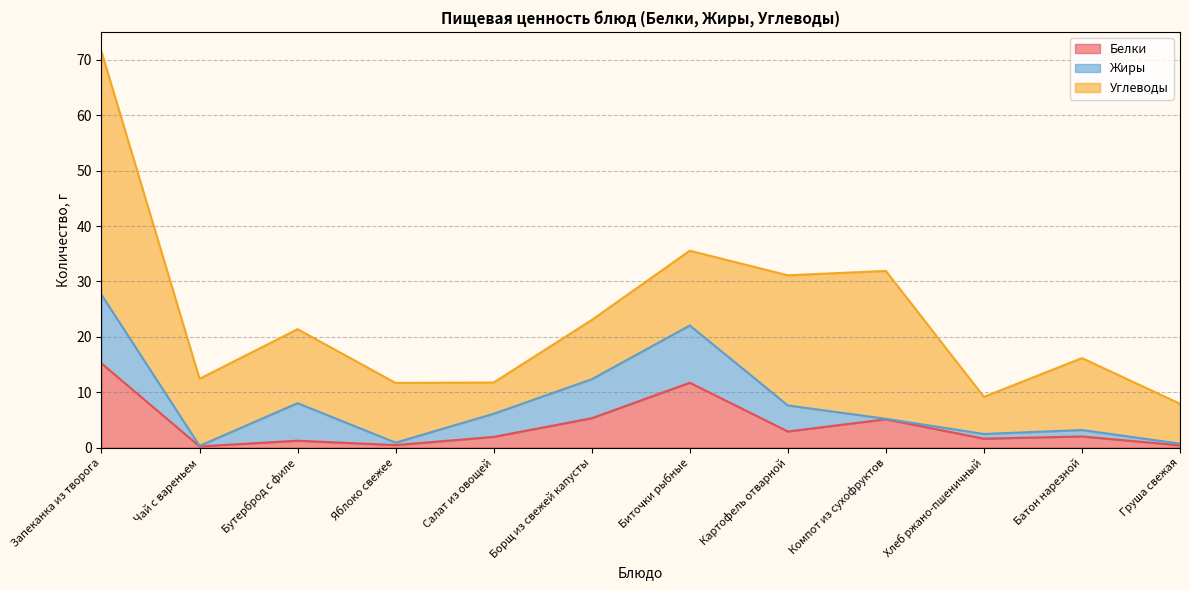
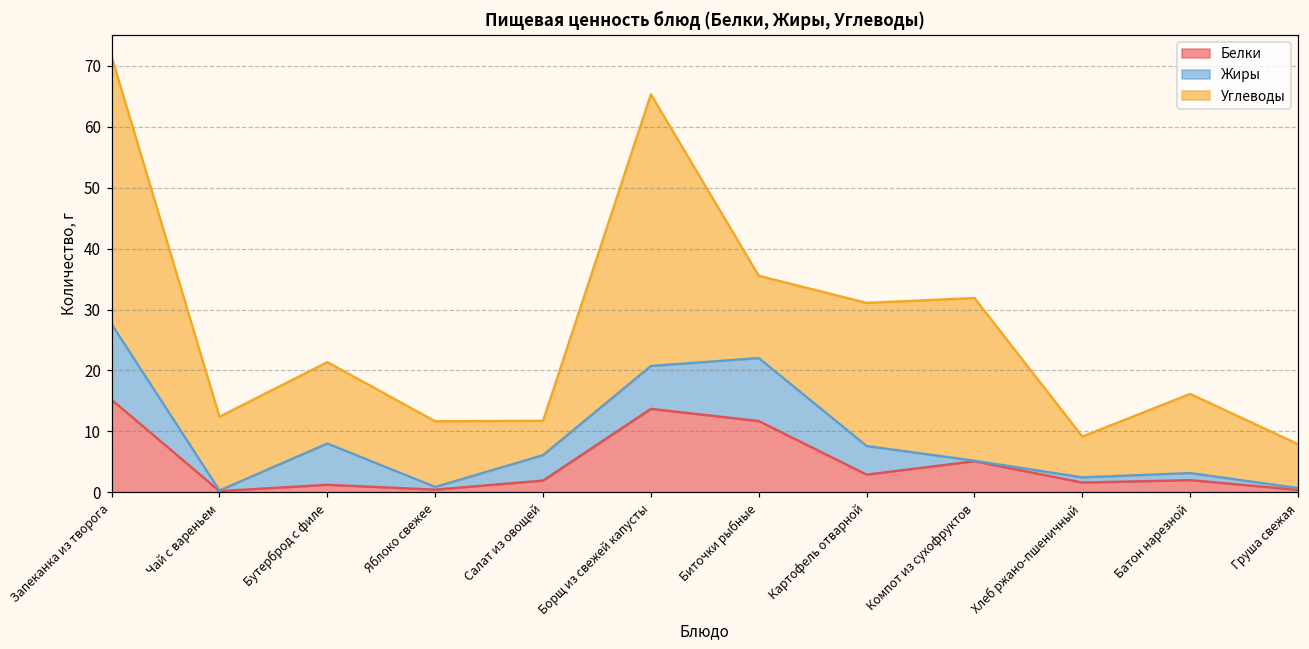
Белки, Борщ из свежей капусты: 5 -> 14
Углеводы, Борщ из свежей капусты: 11 -> 45
